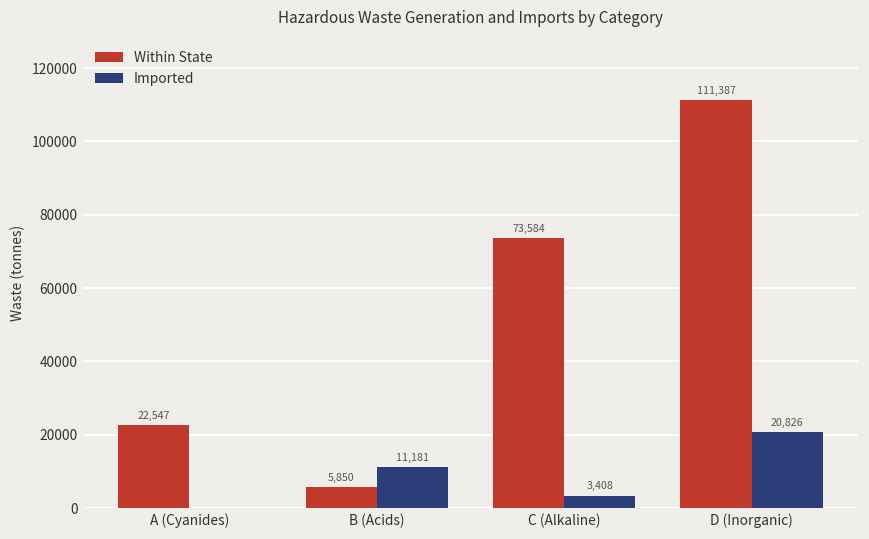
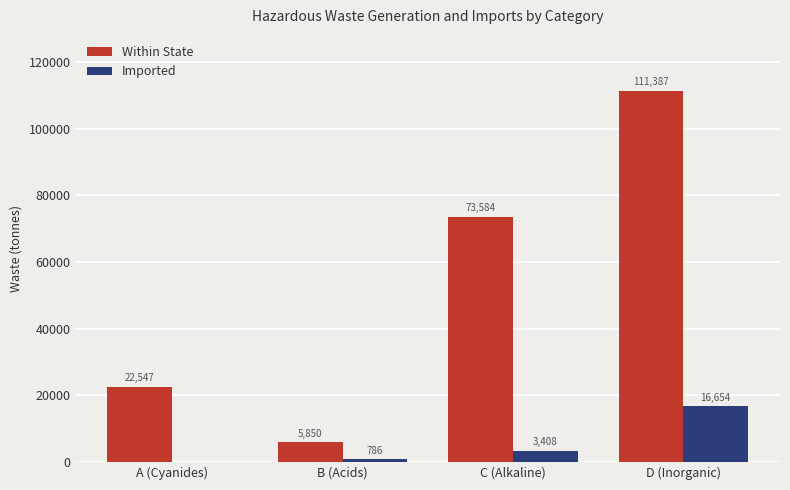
Imported, B (Acids): 11,181 -> 786
Imported, D (Inorganic): 20,826 -> 16,654
